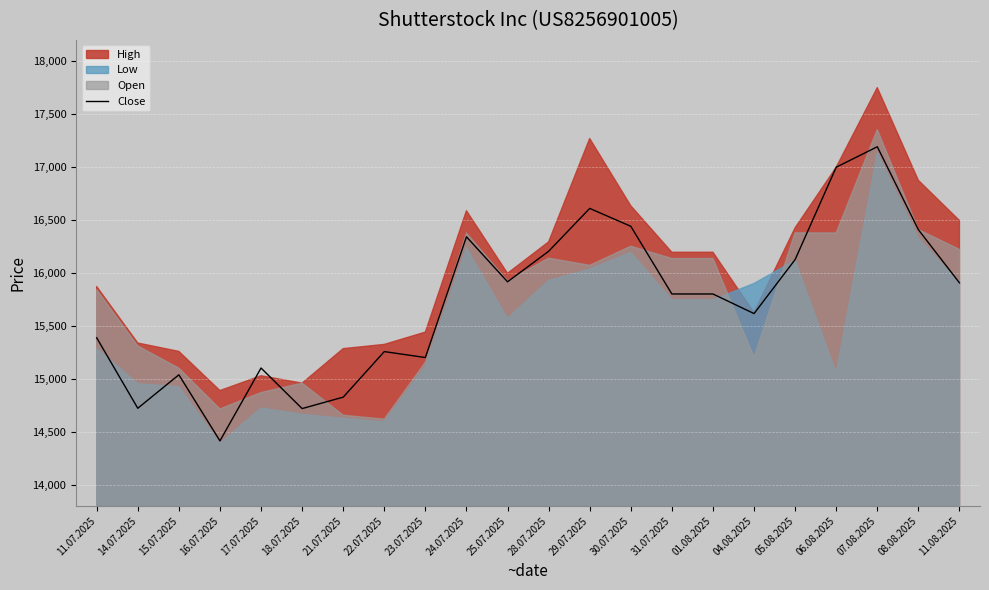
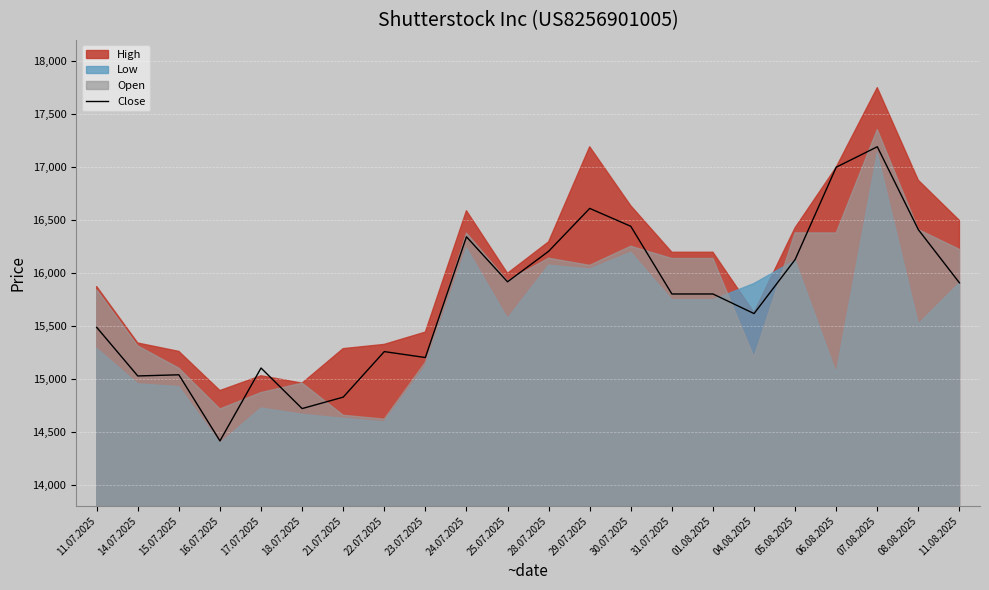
Close, 11.07.2025: 15,390 -> 15,490
Close, 14.07.2025: 14,720 -> 15,030
Low, 28.07.2025: 15,930 -> 16,070
High, 29.07.2025: 17,270 -> 17,190
Low, 08.08.2025: 16,330 -> 15,520
